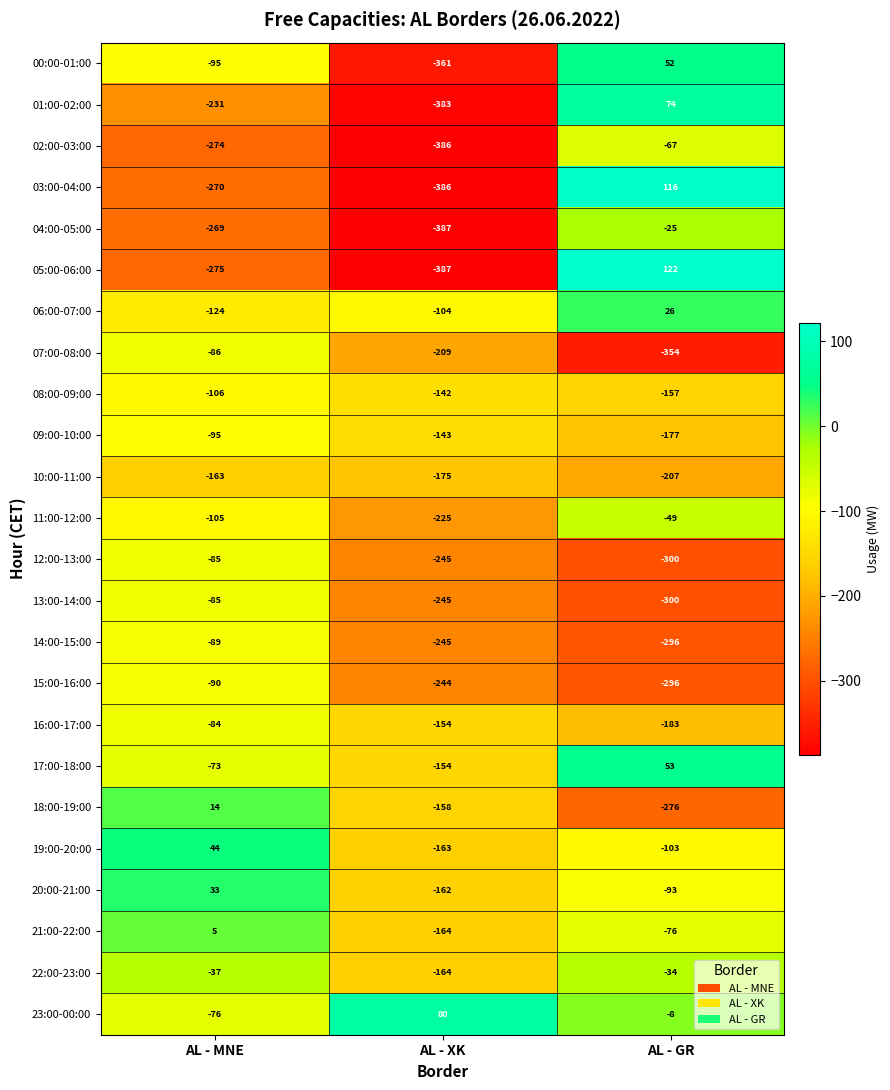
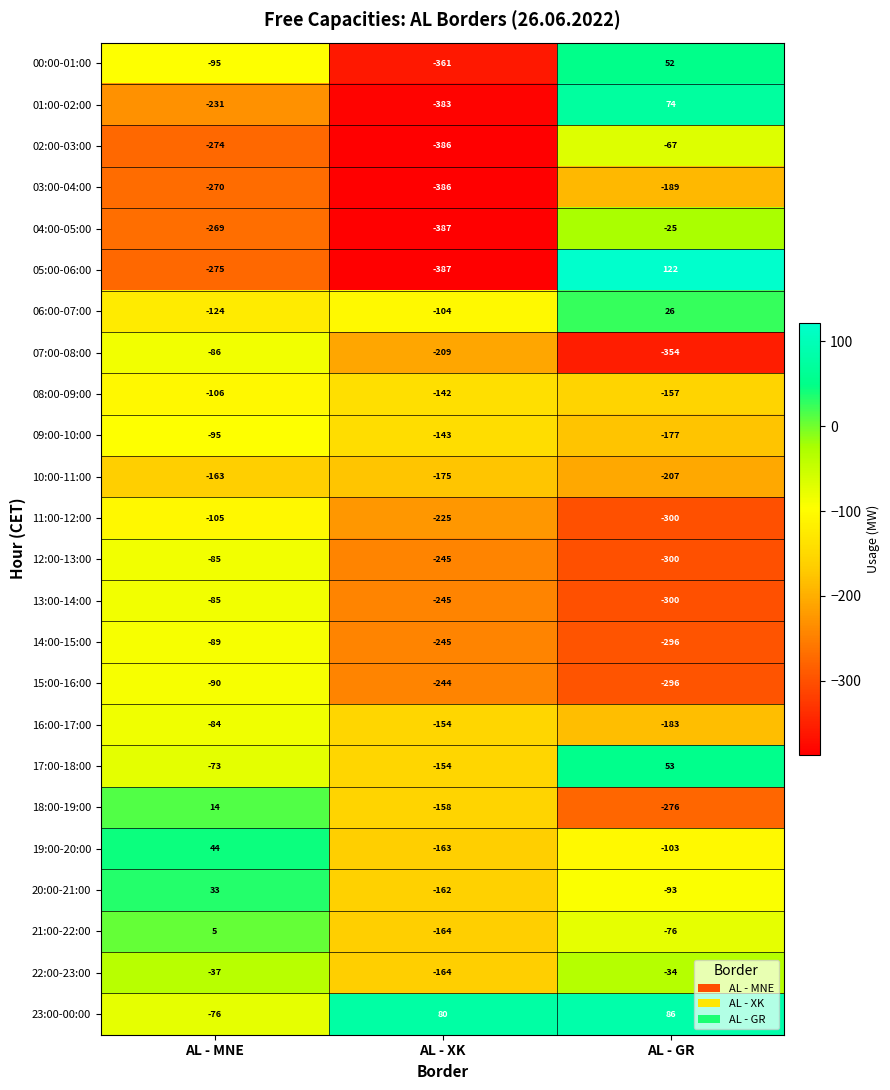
03:00-04:00, AL - GR: 116 -> -189
11:00-12:00, AL - GR: -49 -> -300
23:00-00:00, AL - GR: -8 -> 86
